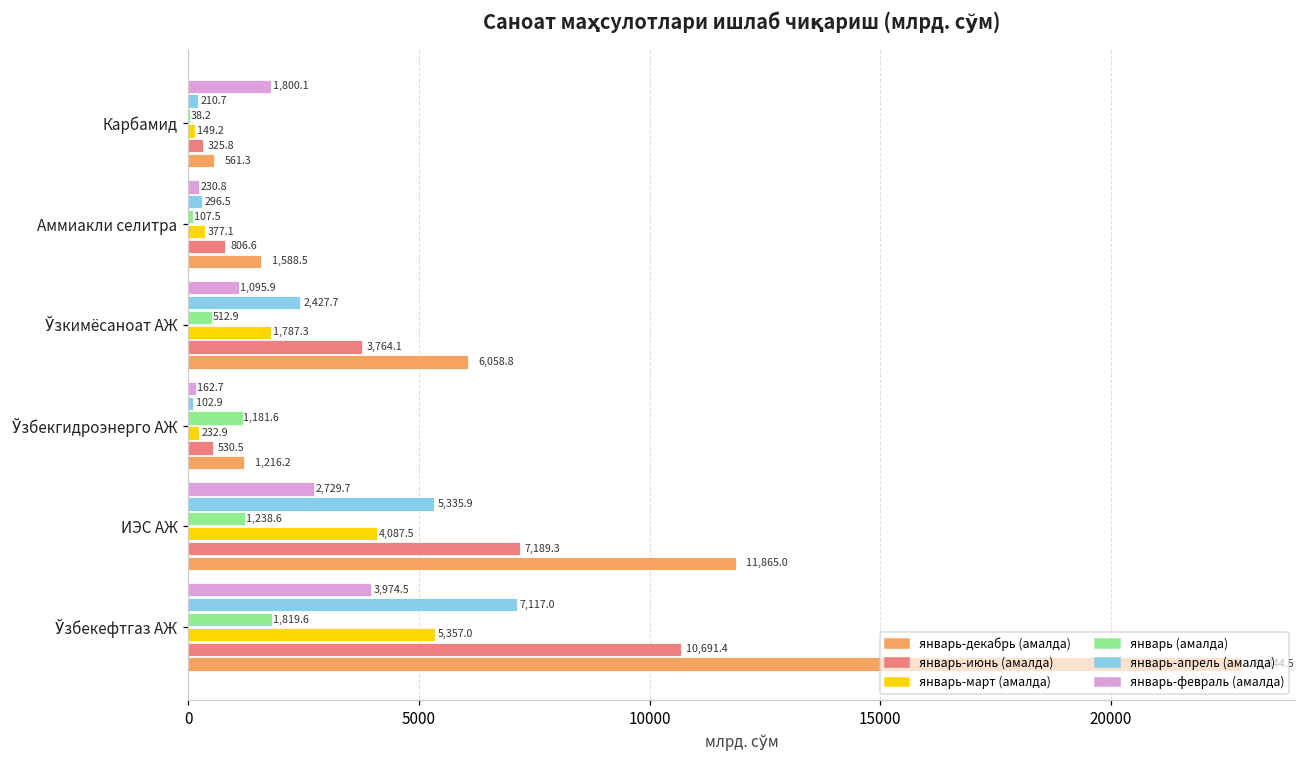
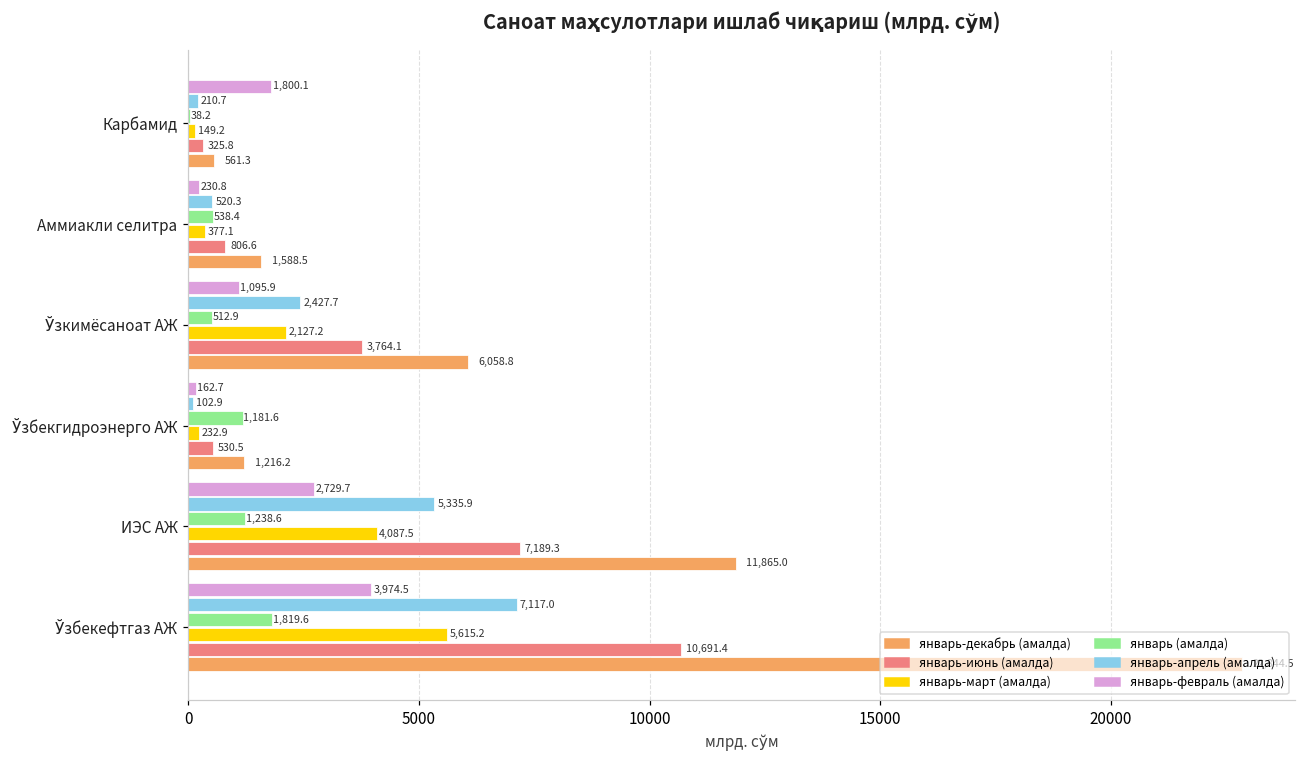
январь-апрель (амалда), Аммиакли селитра: 296.5 -> 520.3
январь (амалда), Аммиакли селитра: 107.5 -> 538.4
январь-март (амалда), Ўзкимёсаноат АЖ: 1,787.3 -> 2,127.2
январь-март (амалда), Ўзбекефтгаз АЖ: 5,357.0 -> 5,615.2
